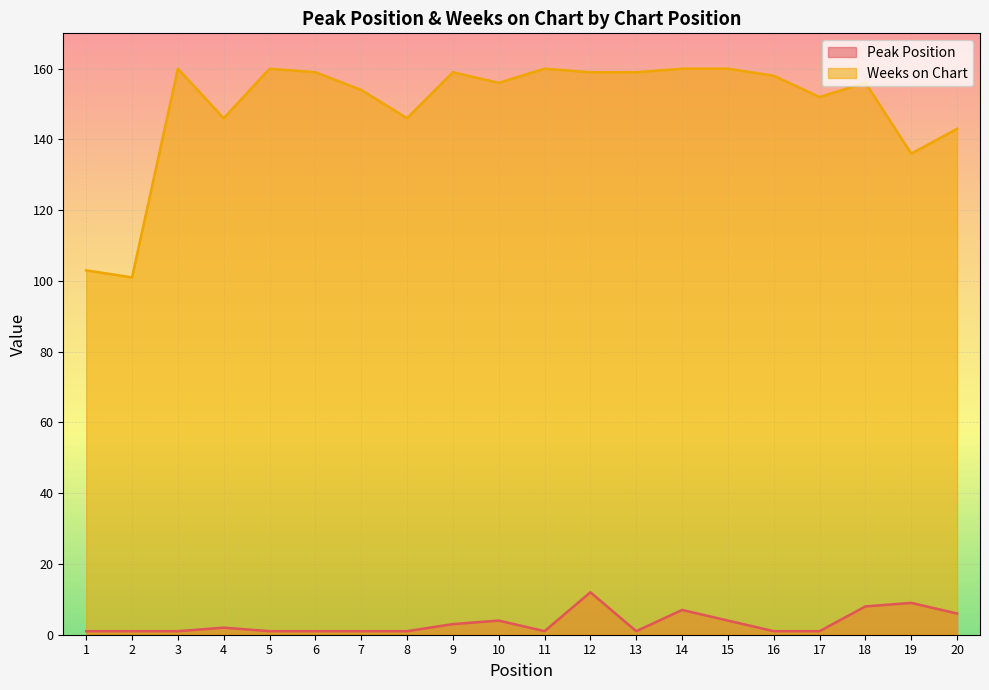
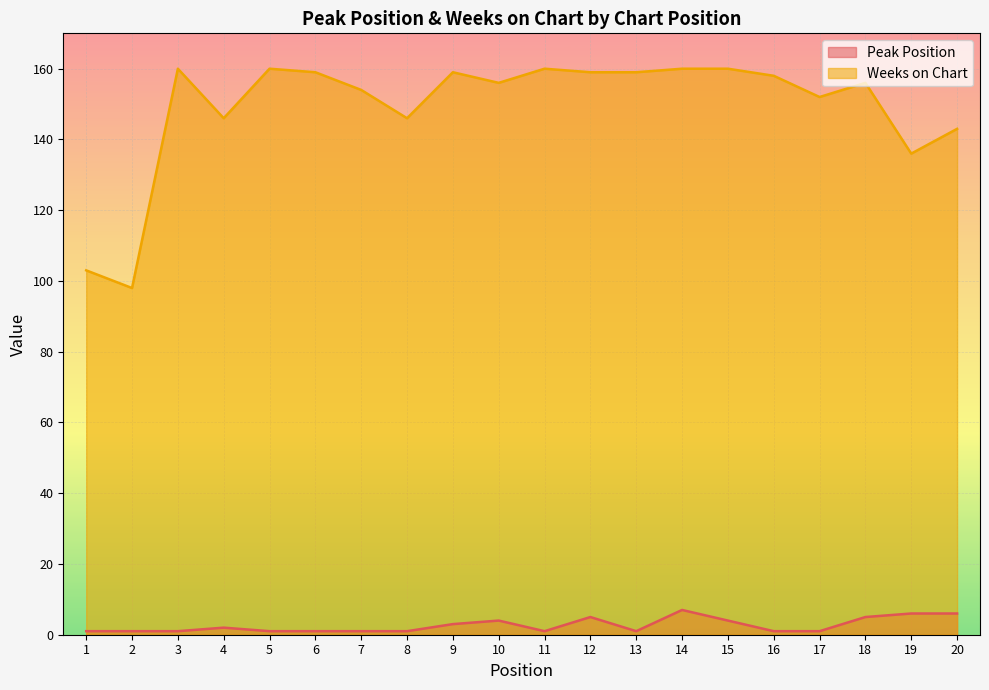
Weeks on Chart, 2: 101 -> 98
Peak Position, 12: 12 -> 5
Peak Position, 18: 8 -> 5
Peak Position, 19: 9 -> 6
